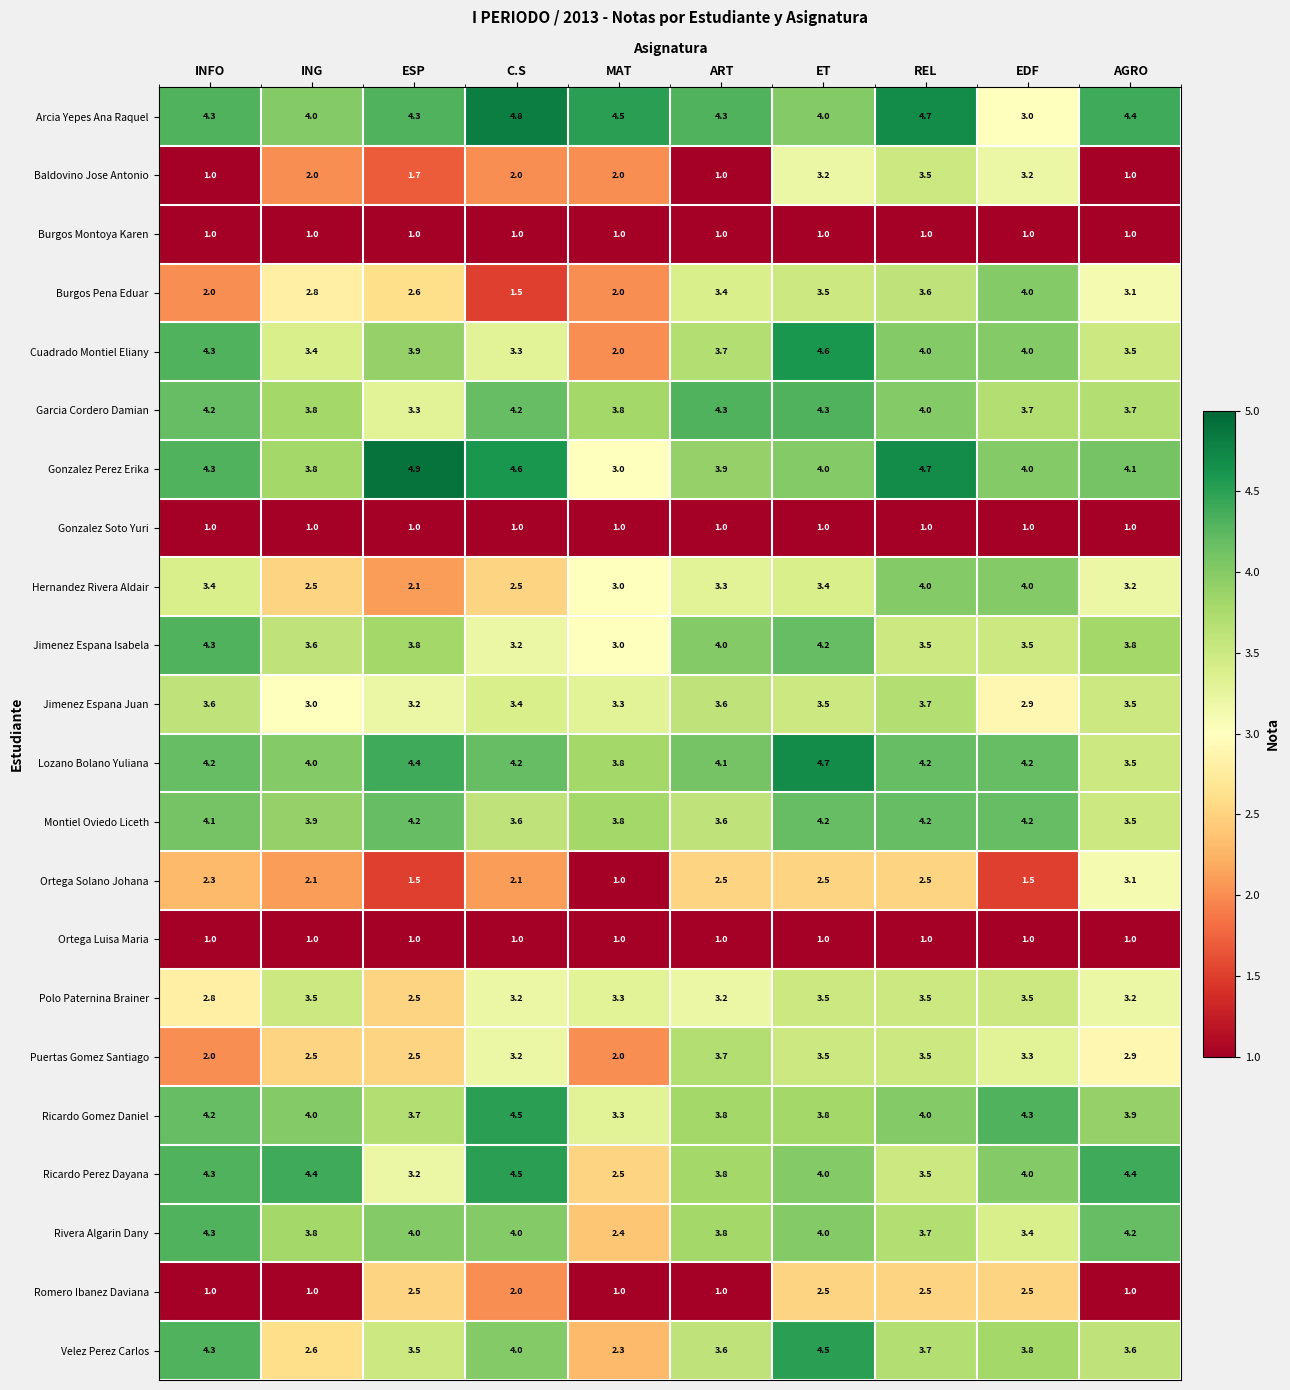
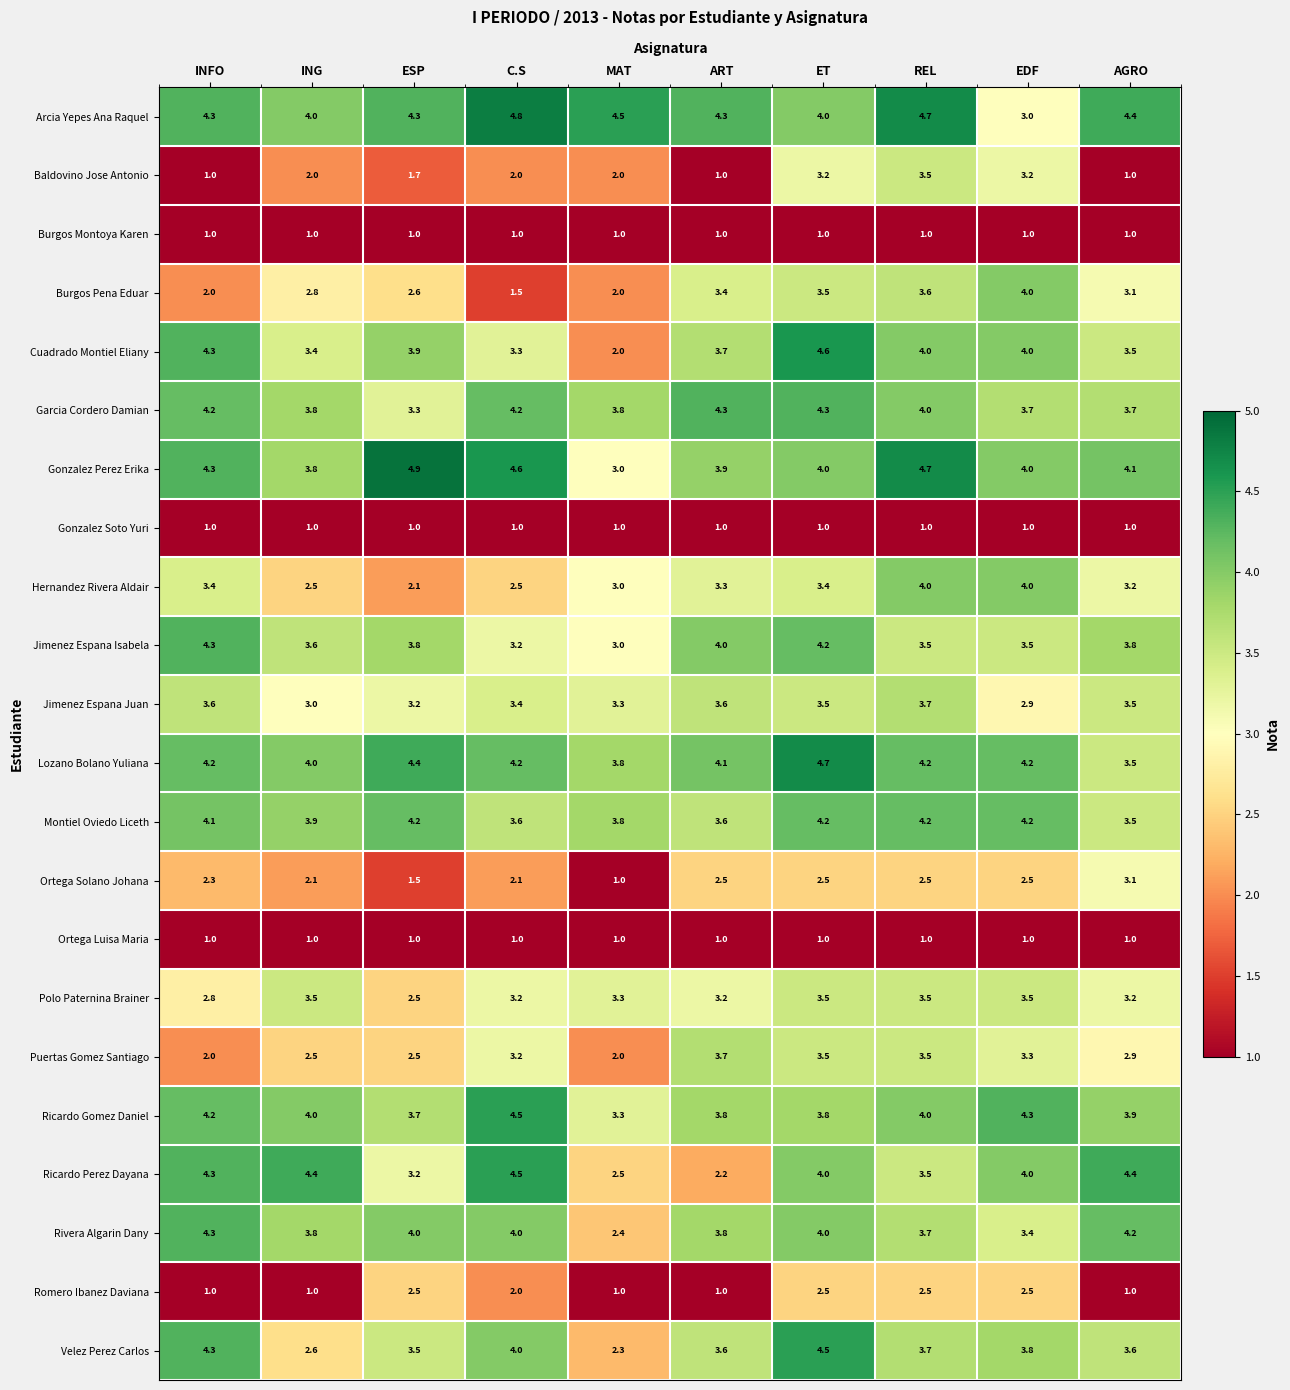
Ortega Solano Johana, EDF: 1.5 -> 2.5
Ricardo Perez Dayana, ART: 3.8 -> 2.2
